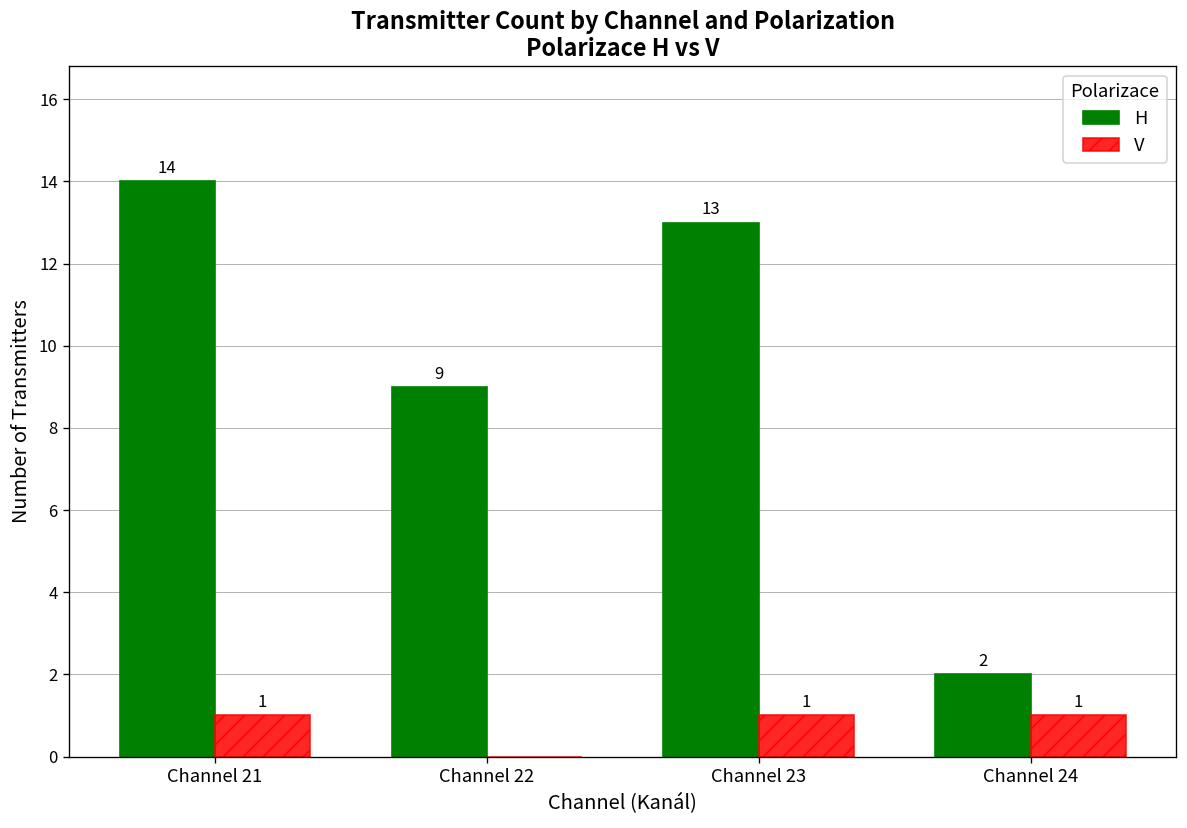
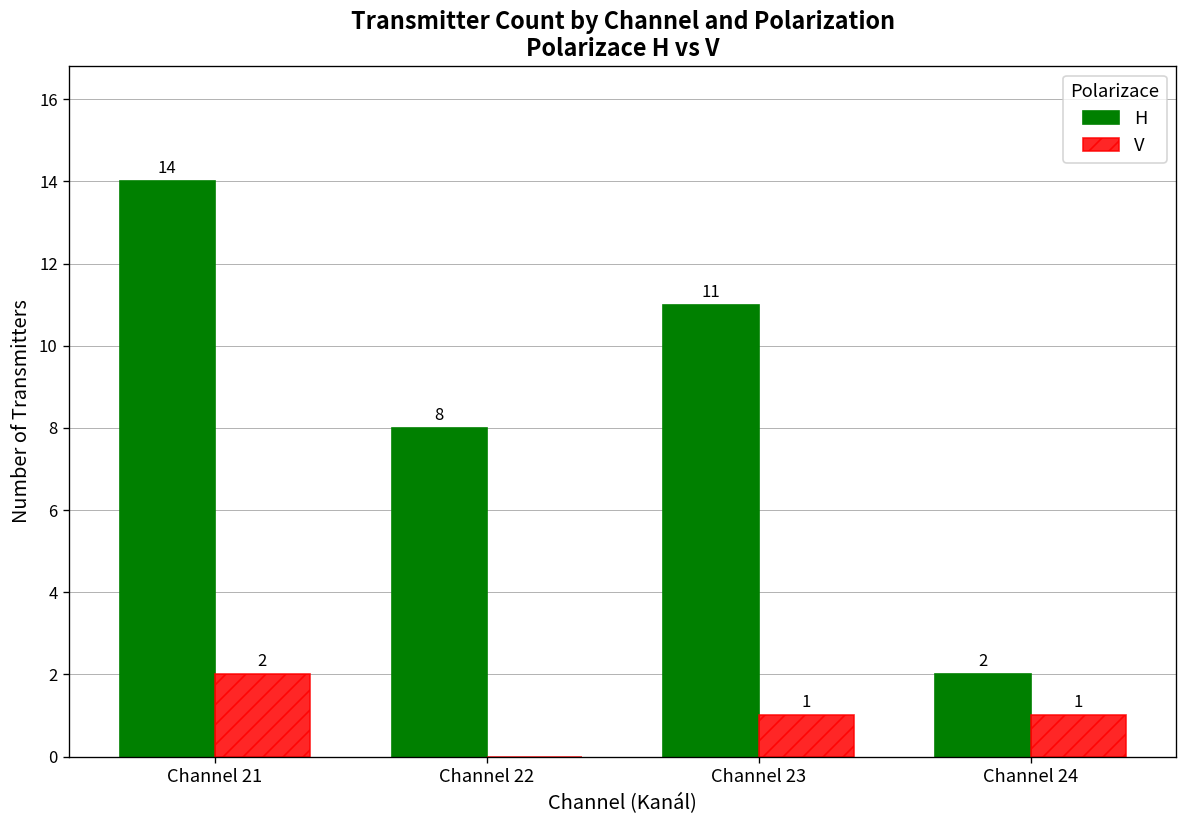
V, Channel 21: 1 -> 2
H, Channel 22: 9 -> 8
H, Channel 23: 13 -> 11
